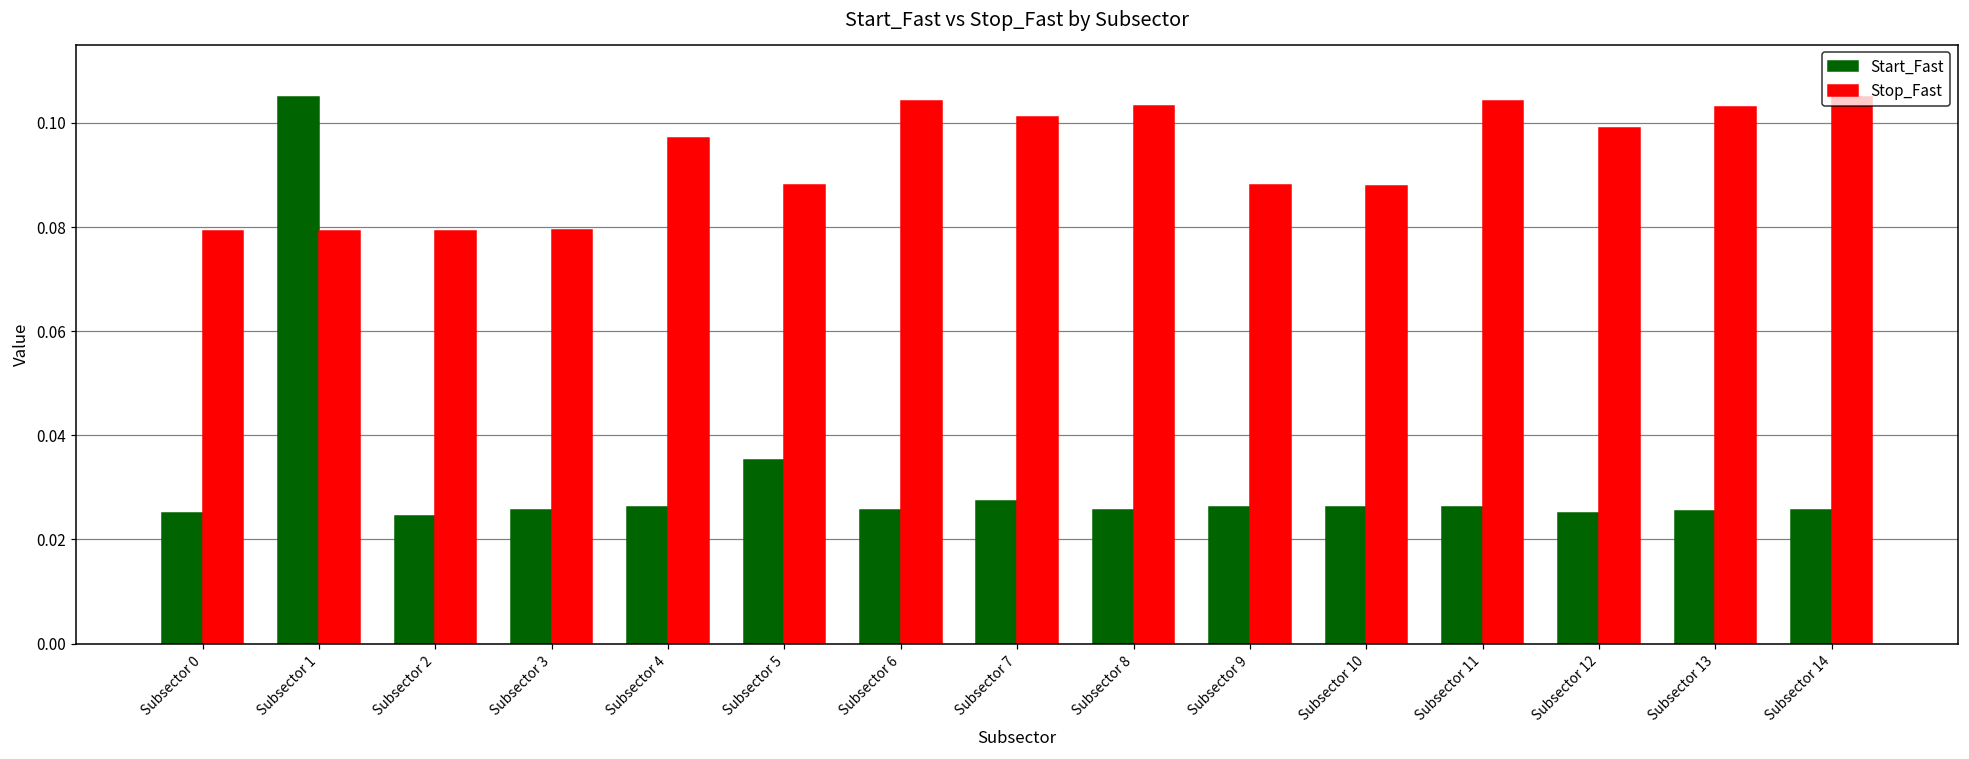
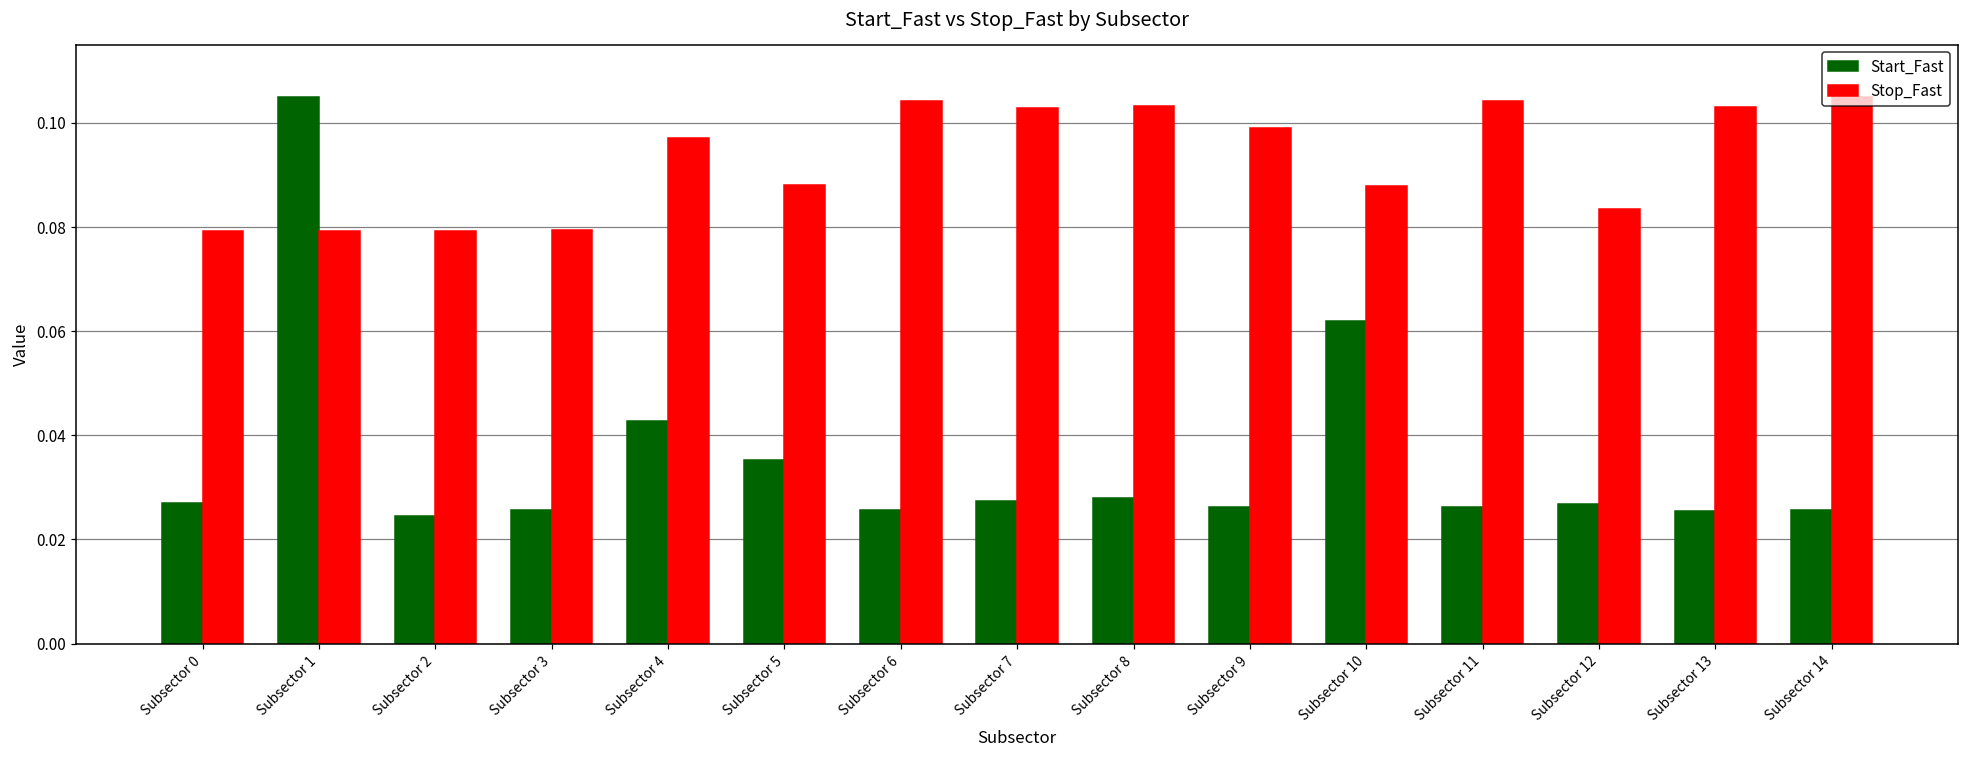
Start_Fast, Subsector 0: 0.025 -> 0.027
Start_Fast, Subsector 4: 0.026 -> 0.043
Stop_Fast, Subsector 7: 0.101 -> 0.103
Start_Fast, Subsector 8: 0.026 -> 0.028
Stop_Fast, Subsector 9: 0.088 -> 0.099
Start_Fast, Subsector 10: 0.026 -> 0.062
Start_Fast, Subsector 12: 0.025 -> 0.027
Stop_Fast, Subsector 12: 0.099 -> 0.083
